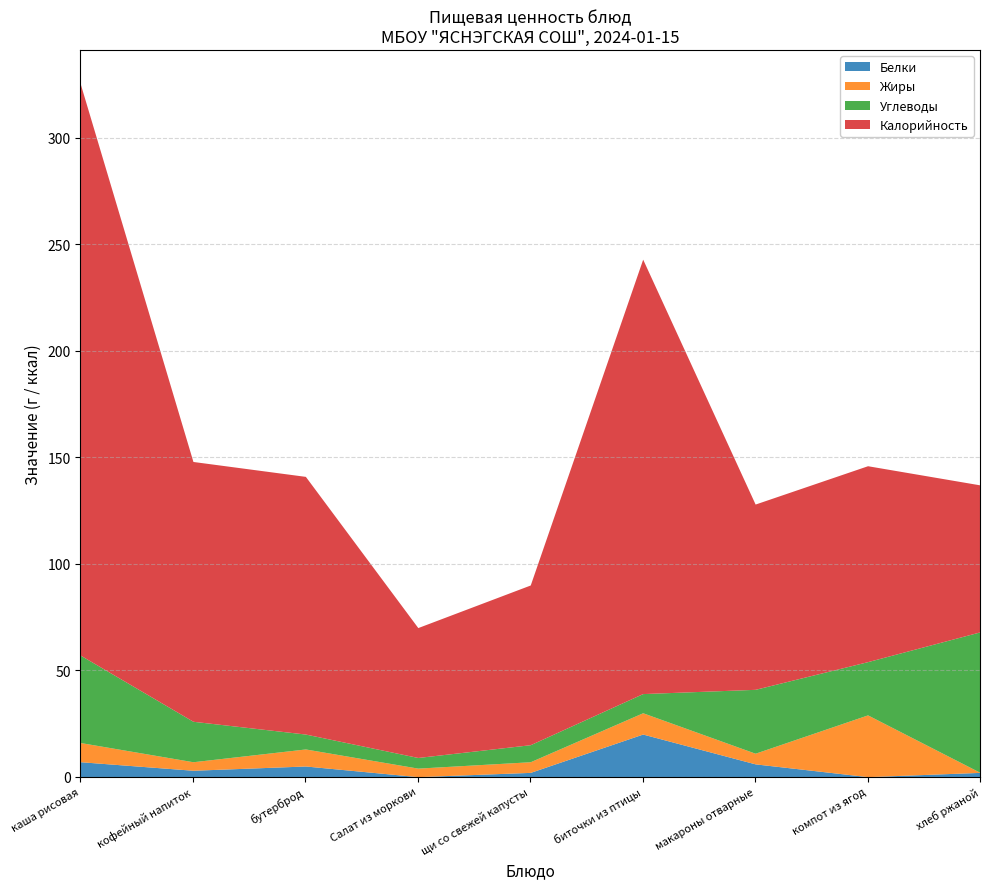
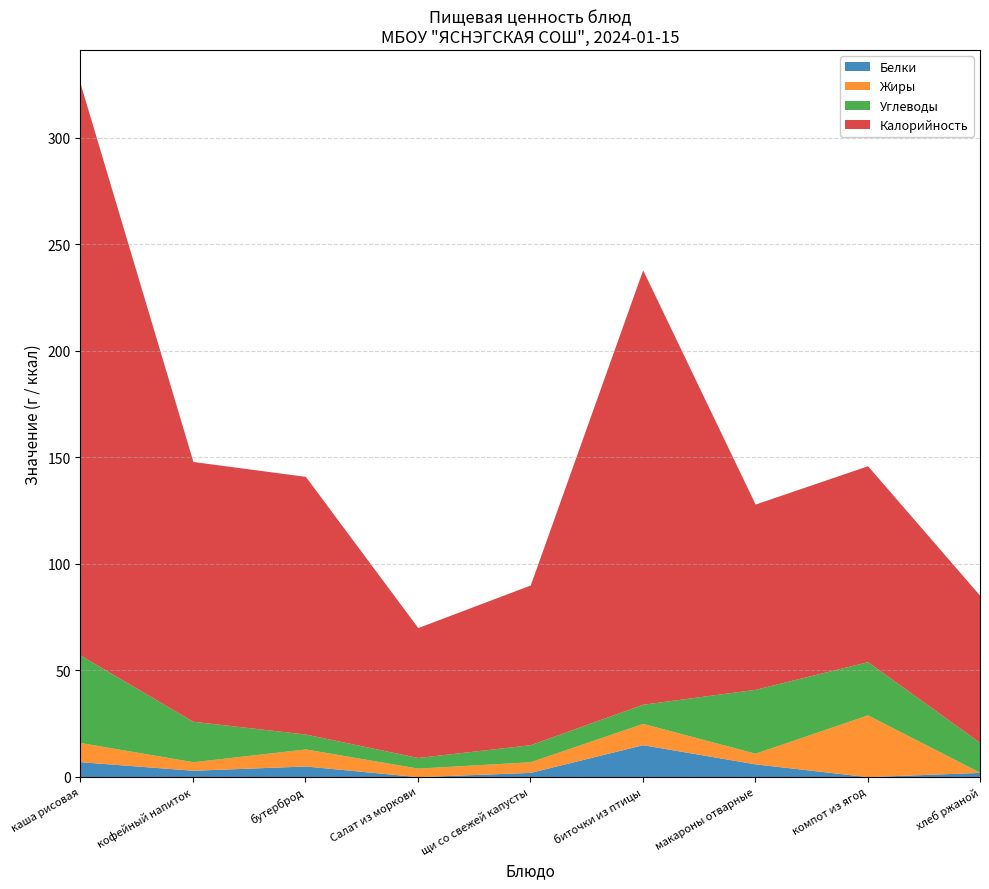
Белки, биточки из птицы: 20 -> 15
Углеводы, хлеб ржаной: 66 -> 14
